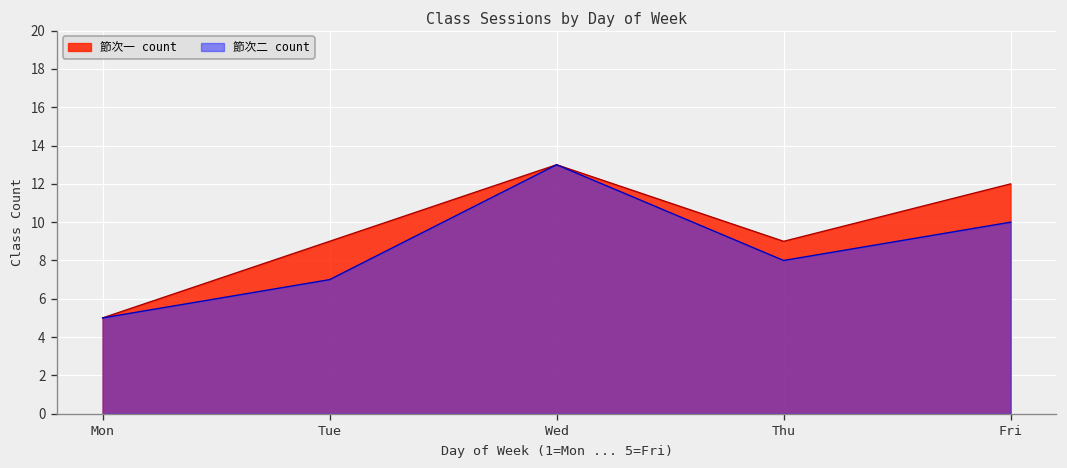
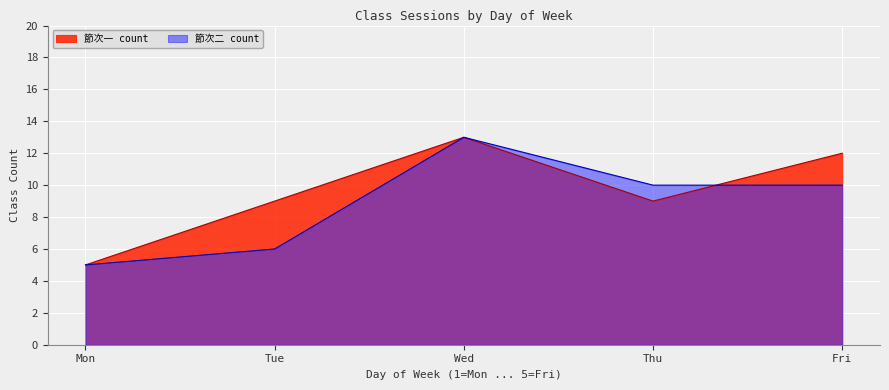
節次二 count, Tue: 7 -> 6
節次二 count, Thu: 8 -> 10
